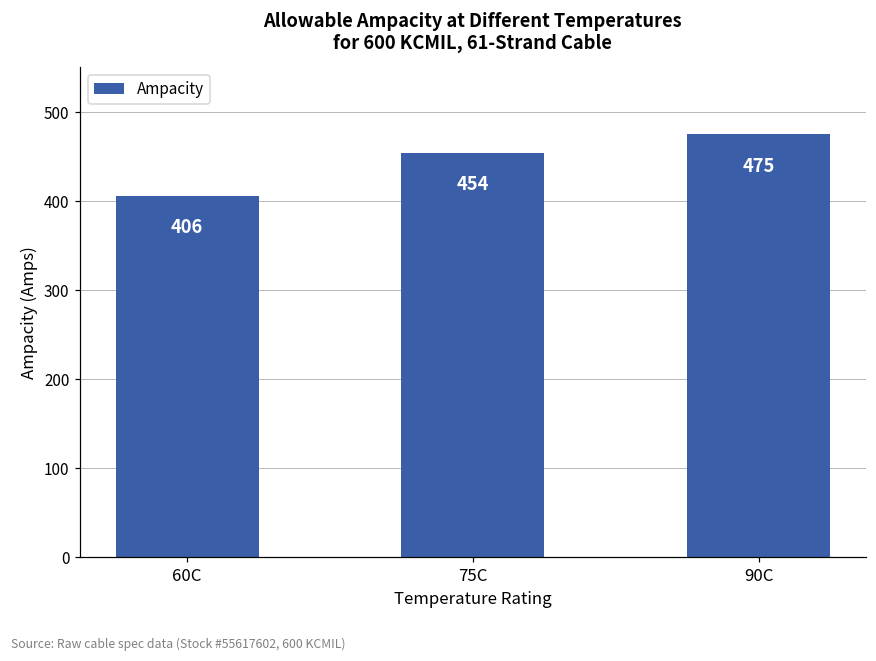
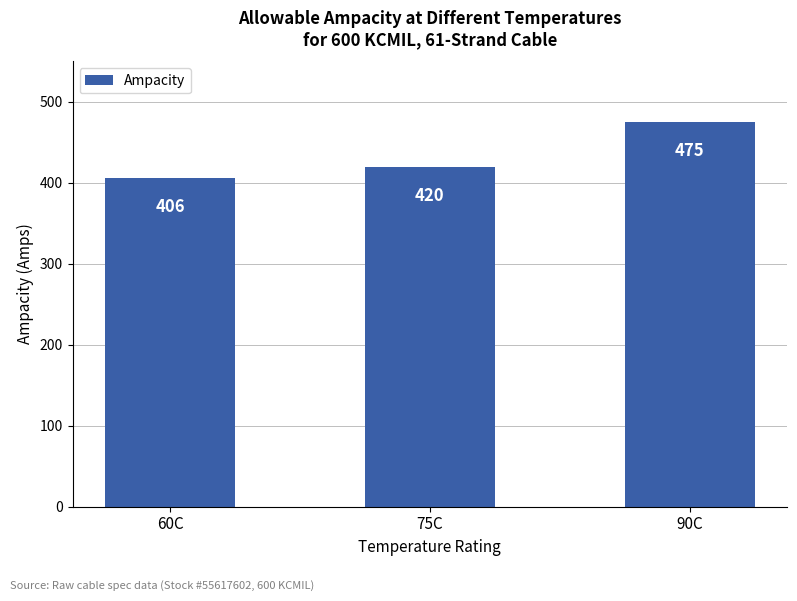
75C: 454 -> 420
